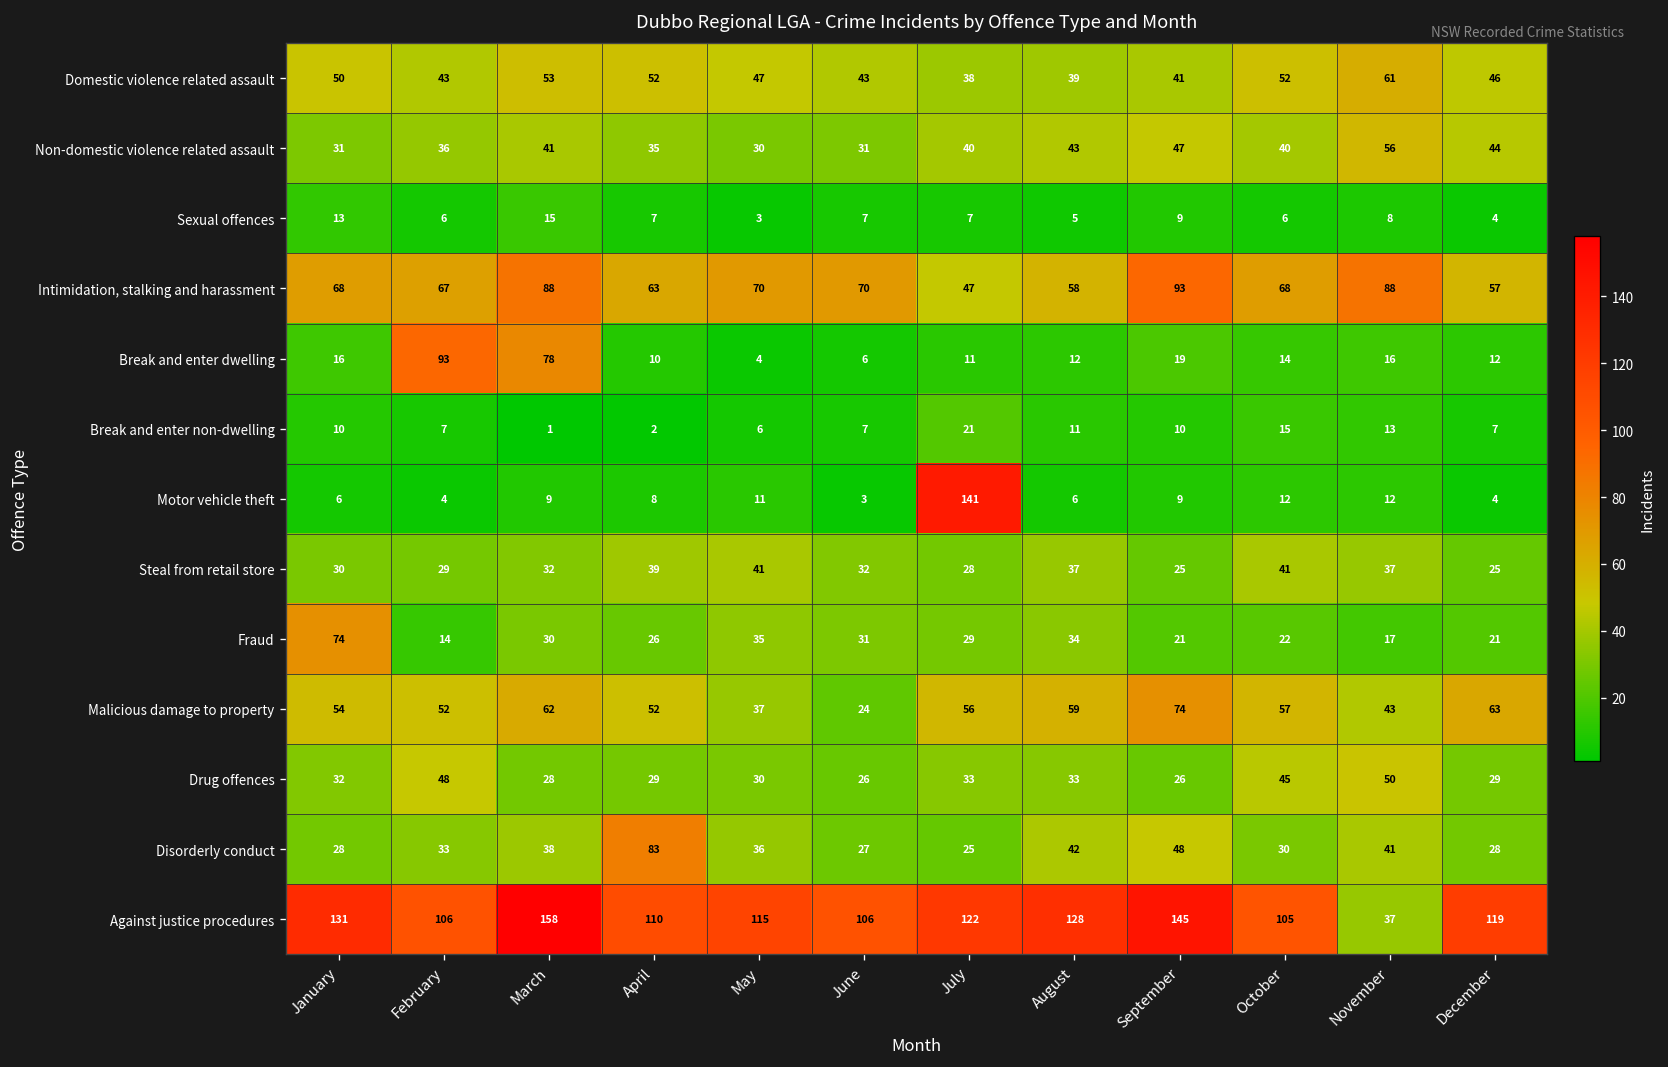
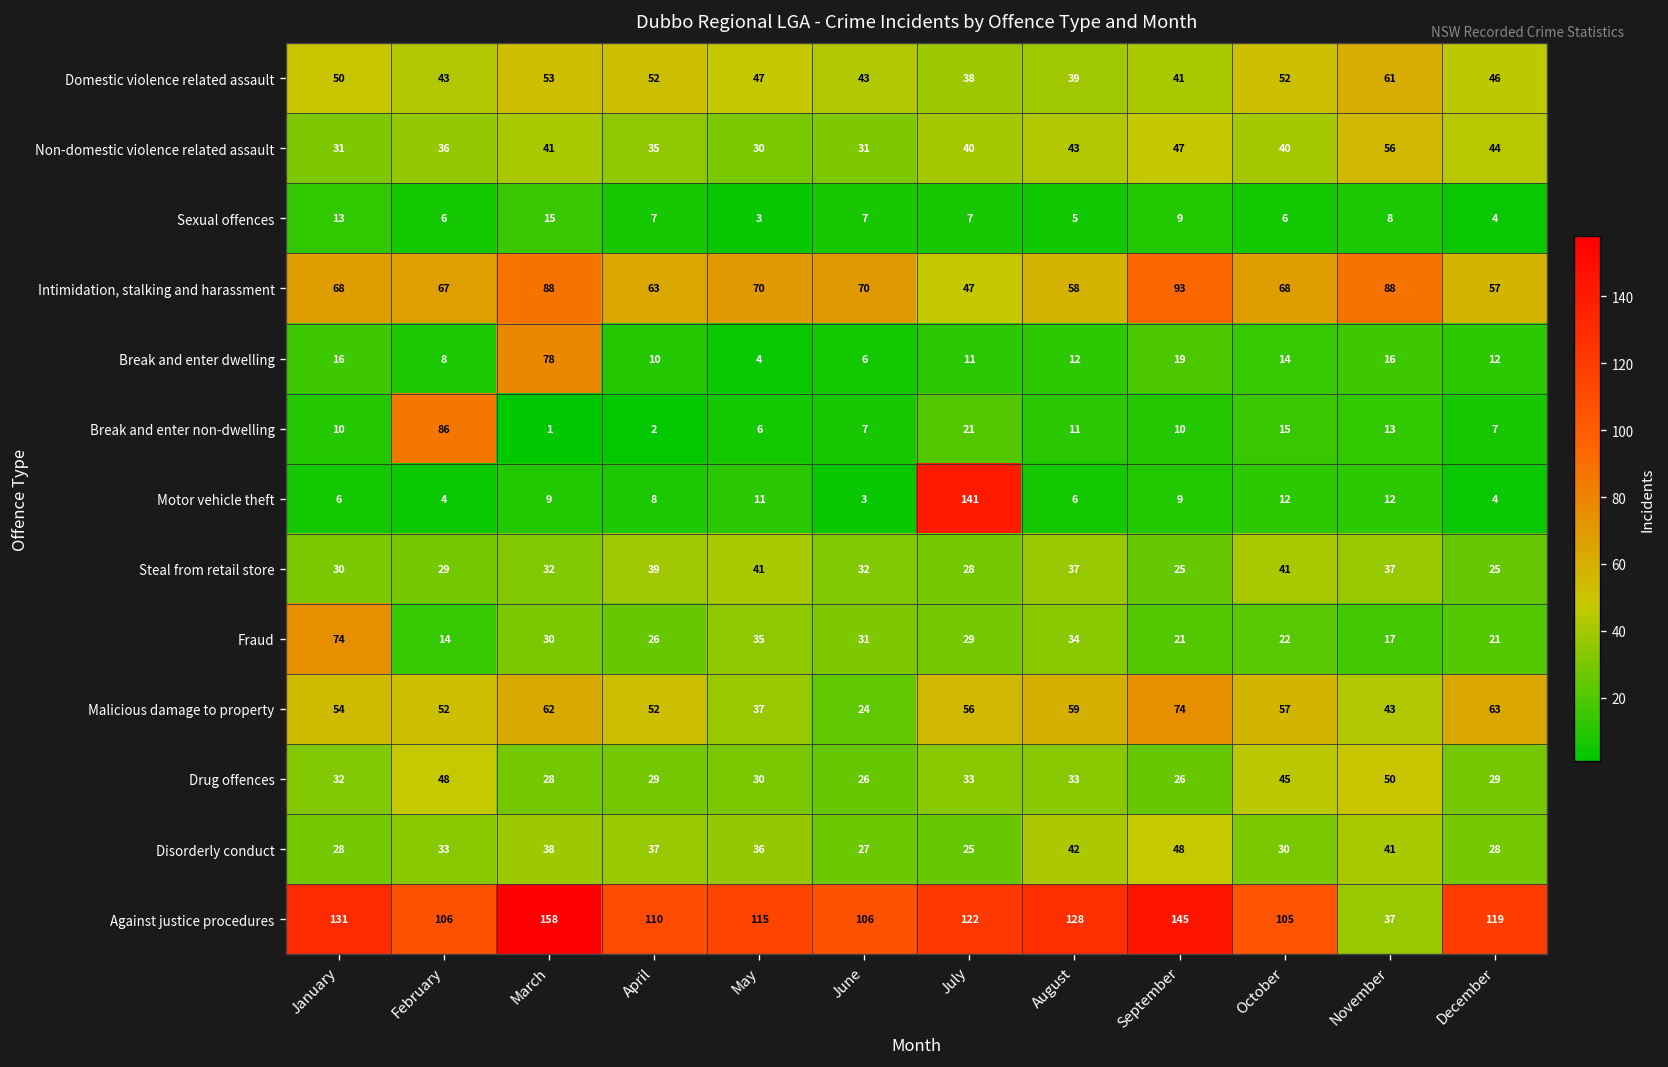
Break and enter dwelling, February: 93 -> 8
Break and enter non-dwelling, February: 7 -> 86
Disorderly conduct, April: 83 -> 37
